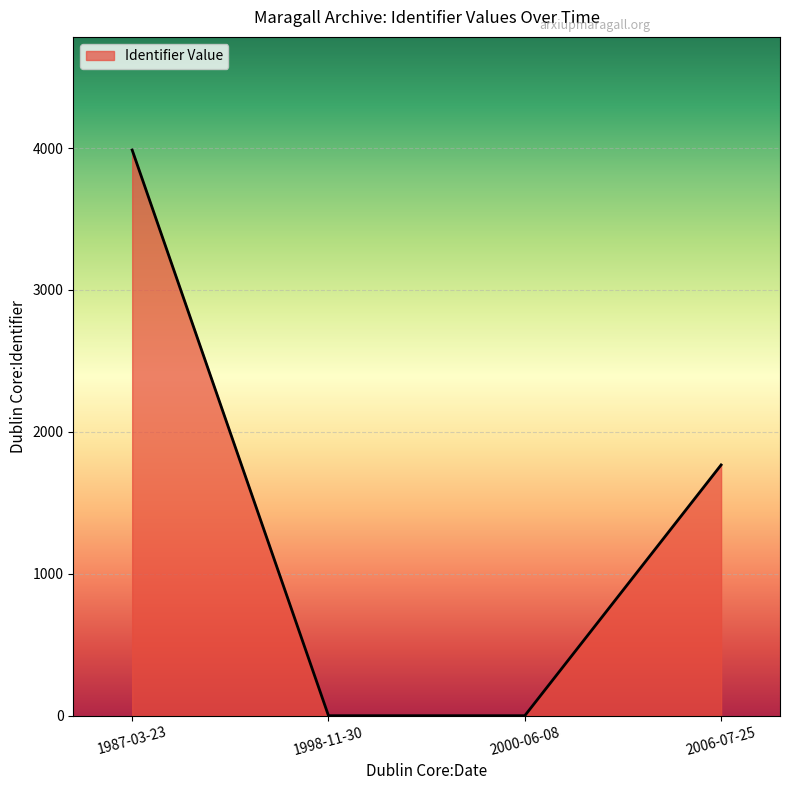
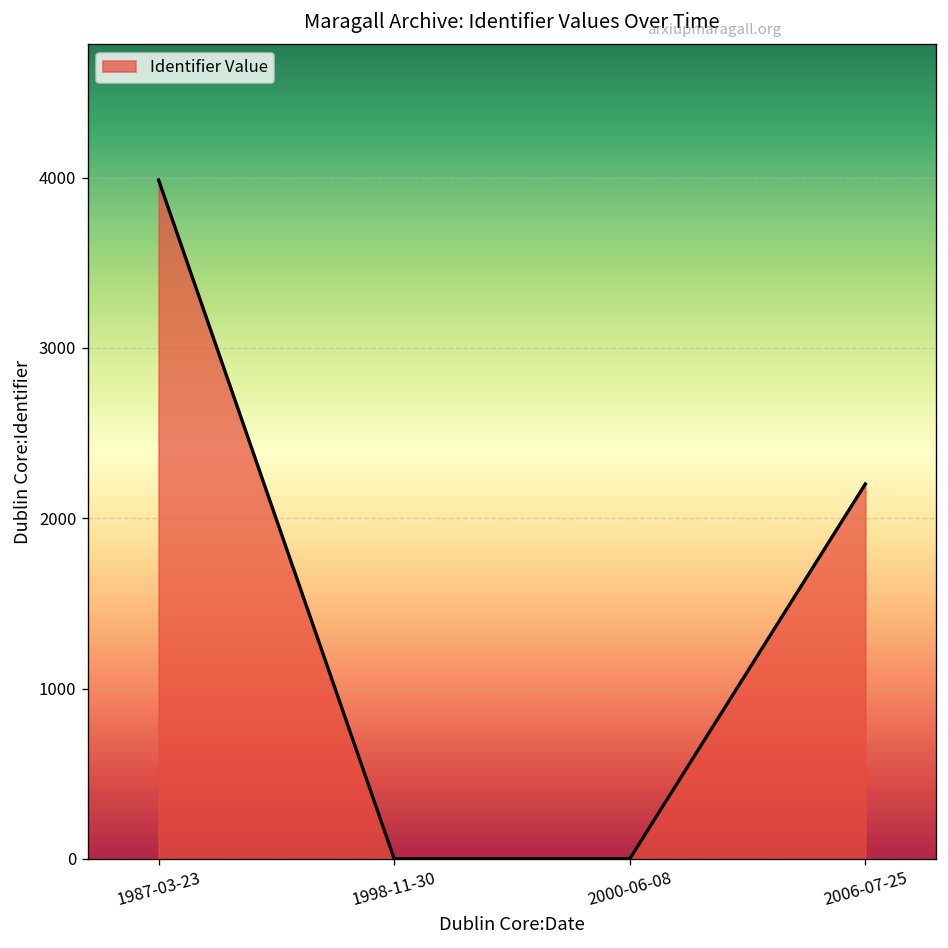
2006-07-25: 1770 -> 2200
